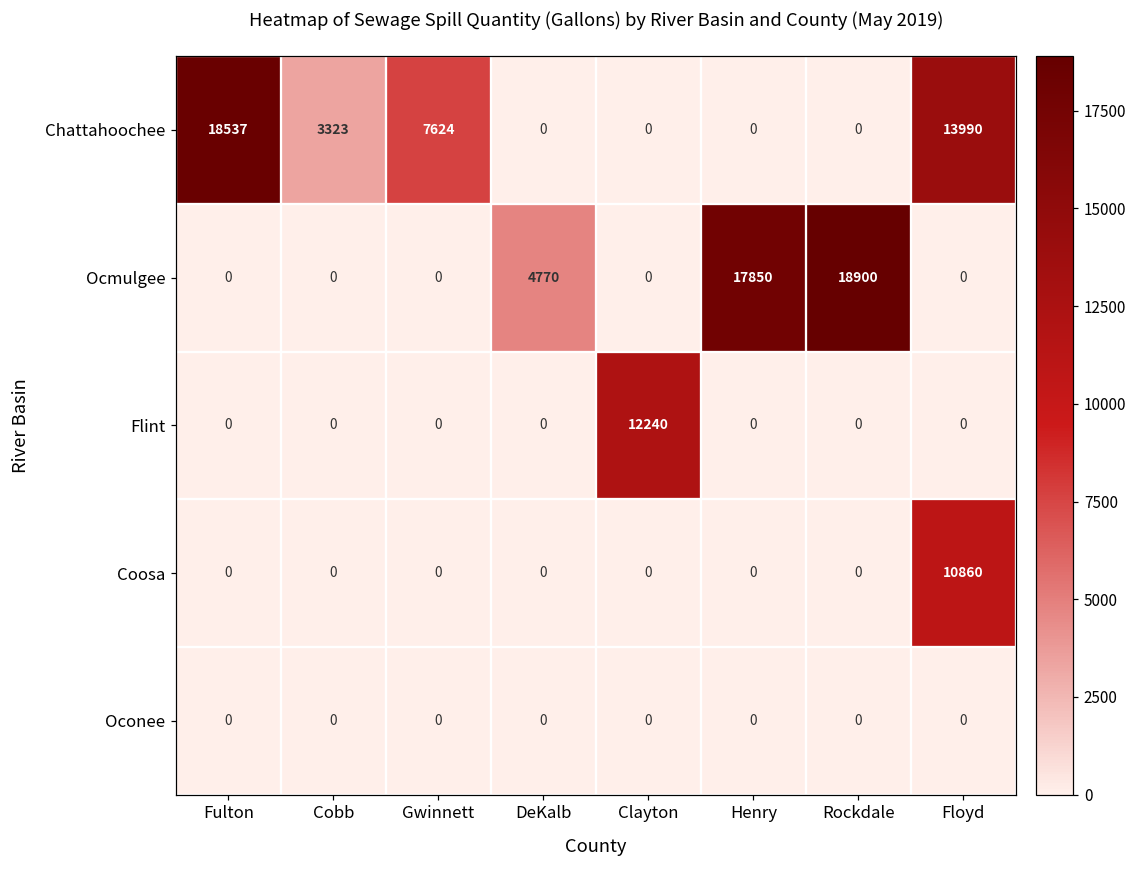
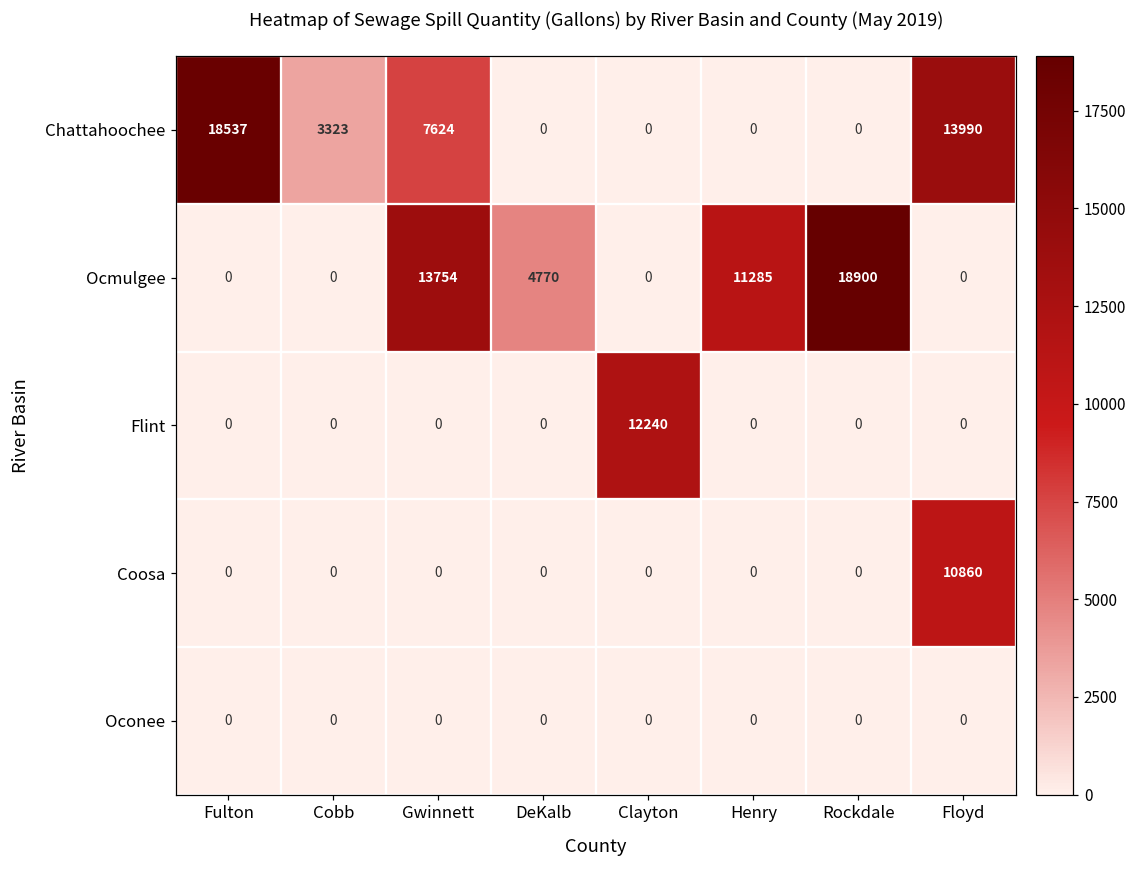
Ocmulgee, Gwinnett: 0 -> 13754
Ocmulgee, Henry: 17850 -> 11285
